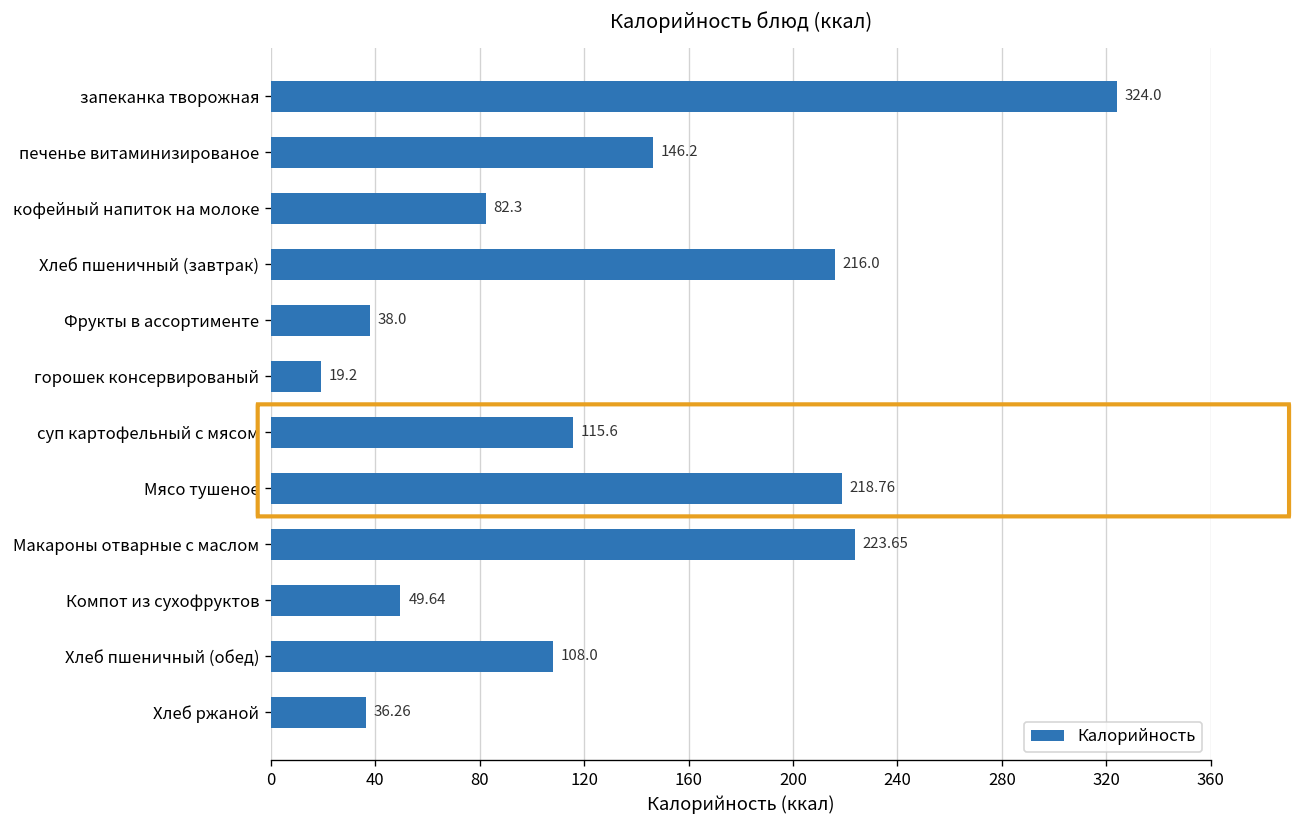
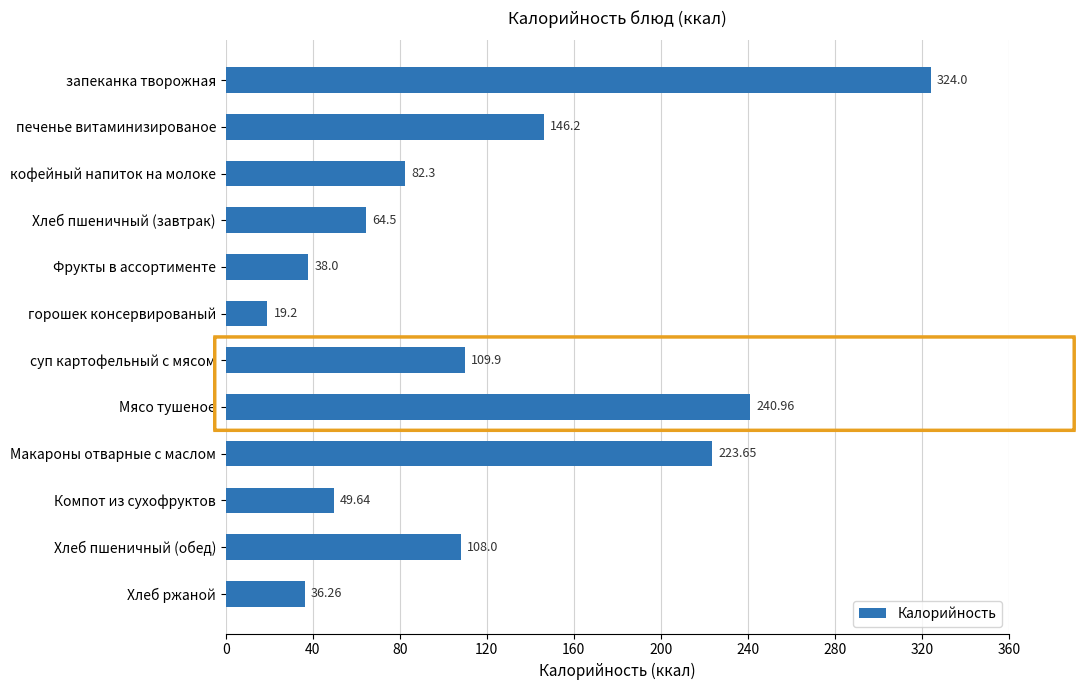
Хлеб пшеничный (завтрак): 216.0 -> 64.5
суп картофельный с мясом: 115.6 -> 109.9
Мясо тушеное: 218.76 -> 240.96
